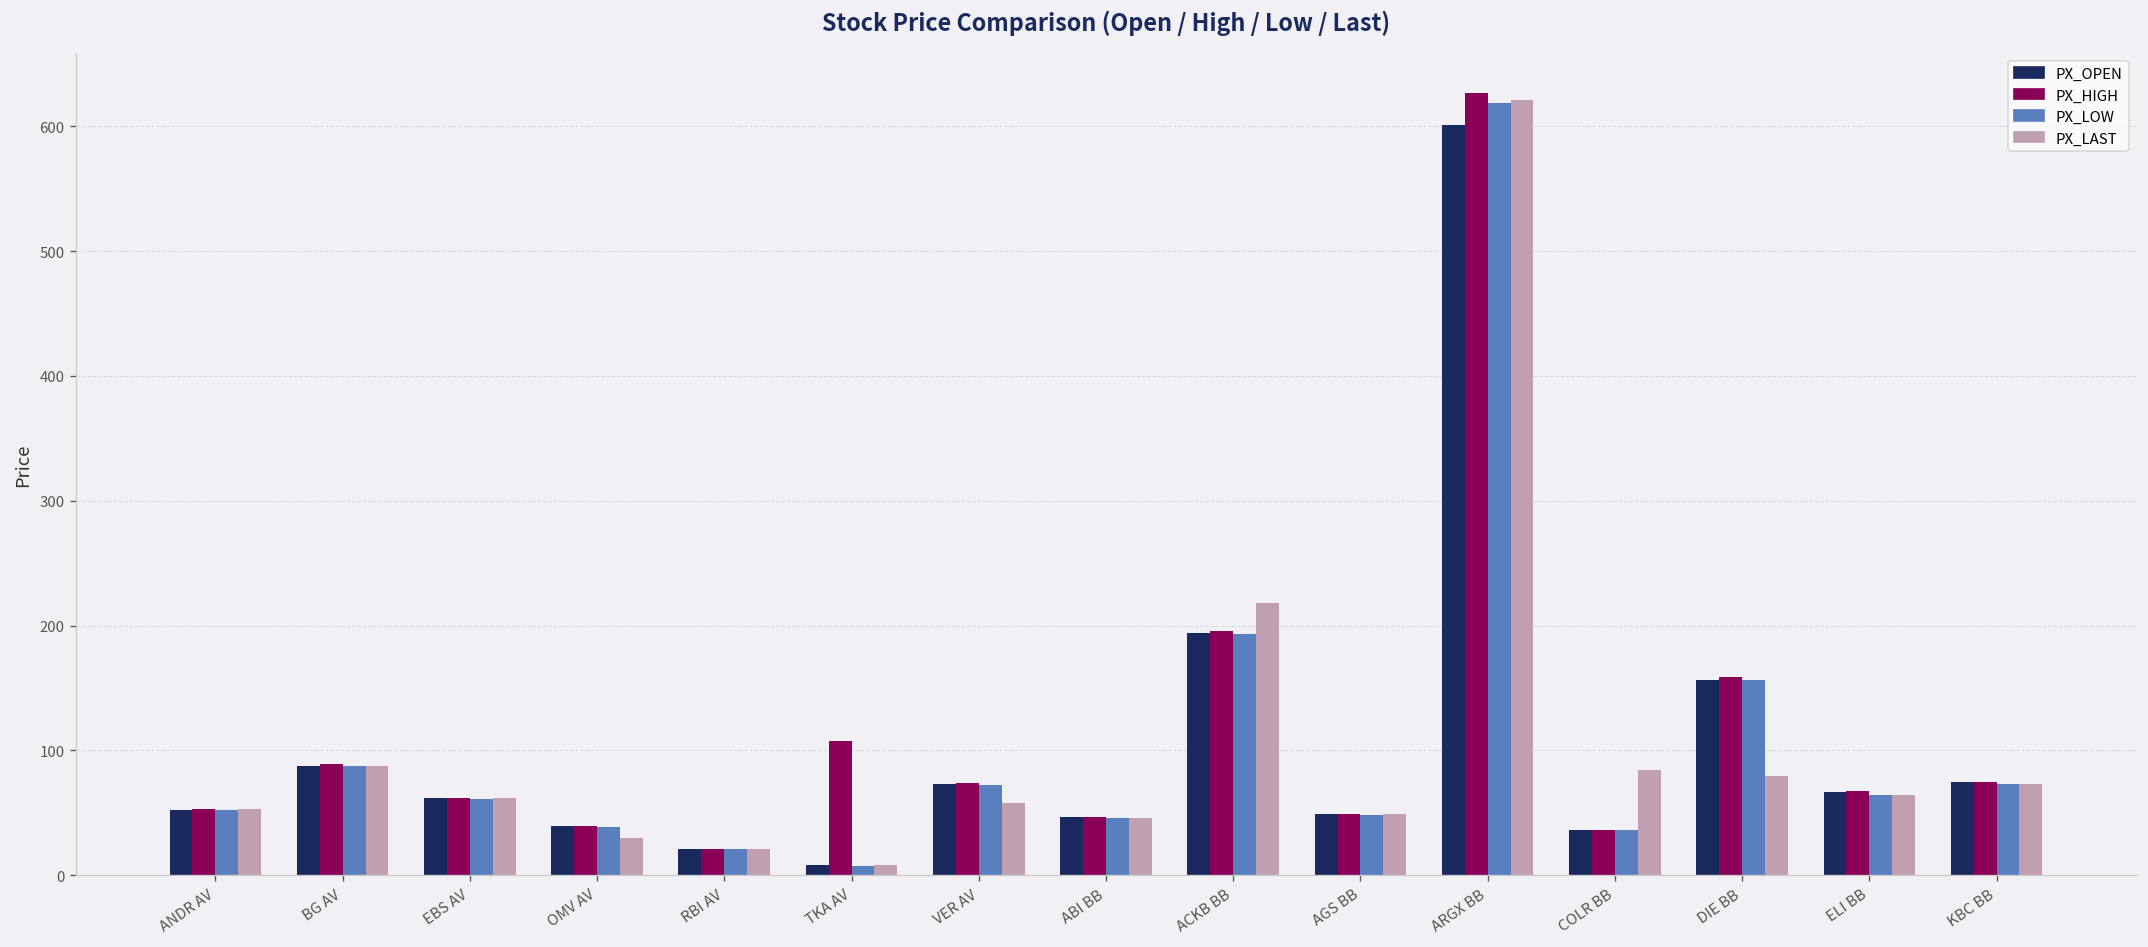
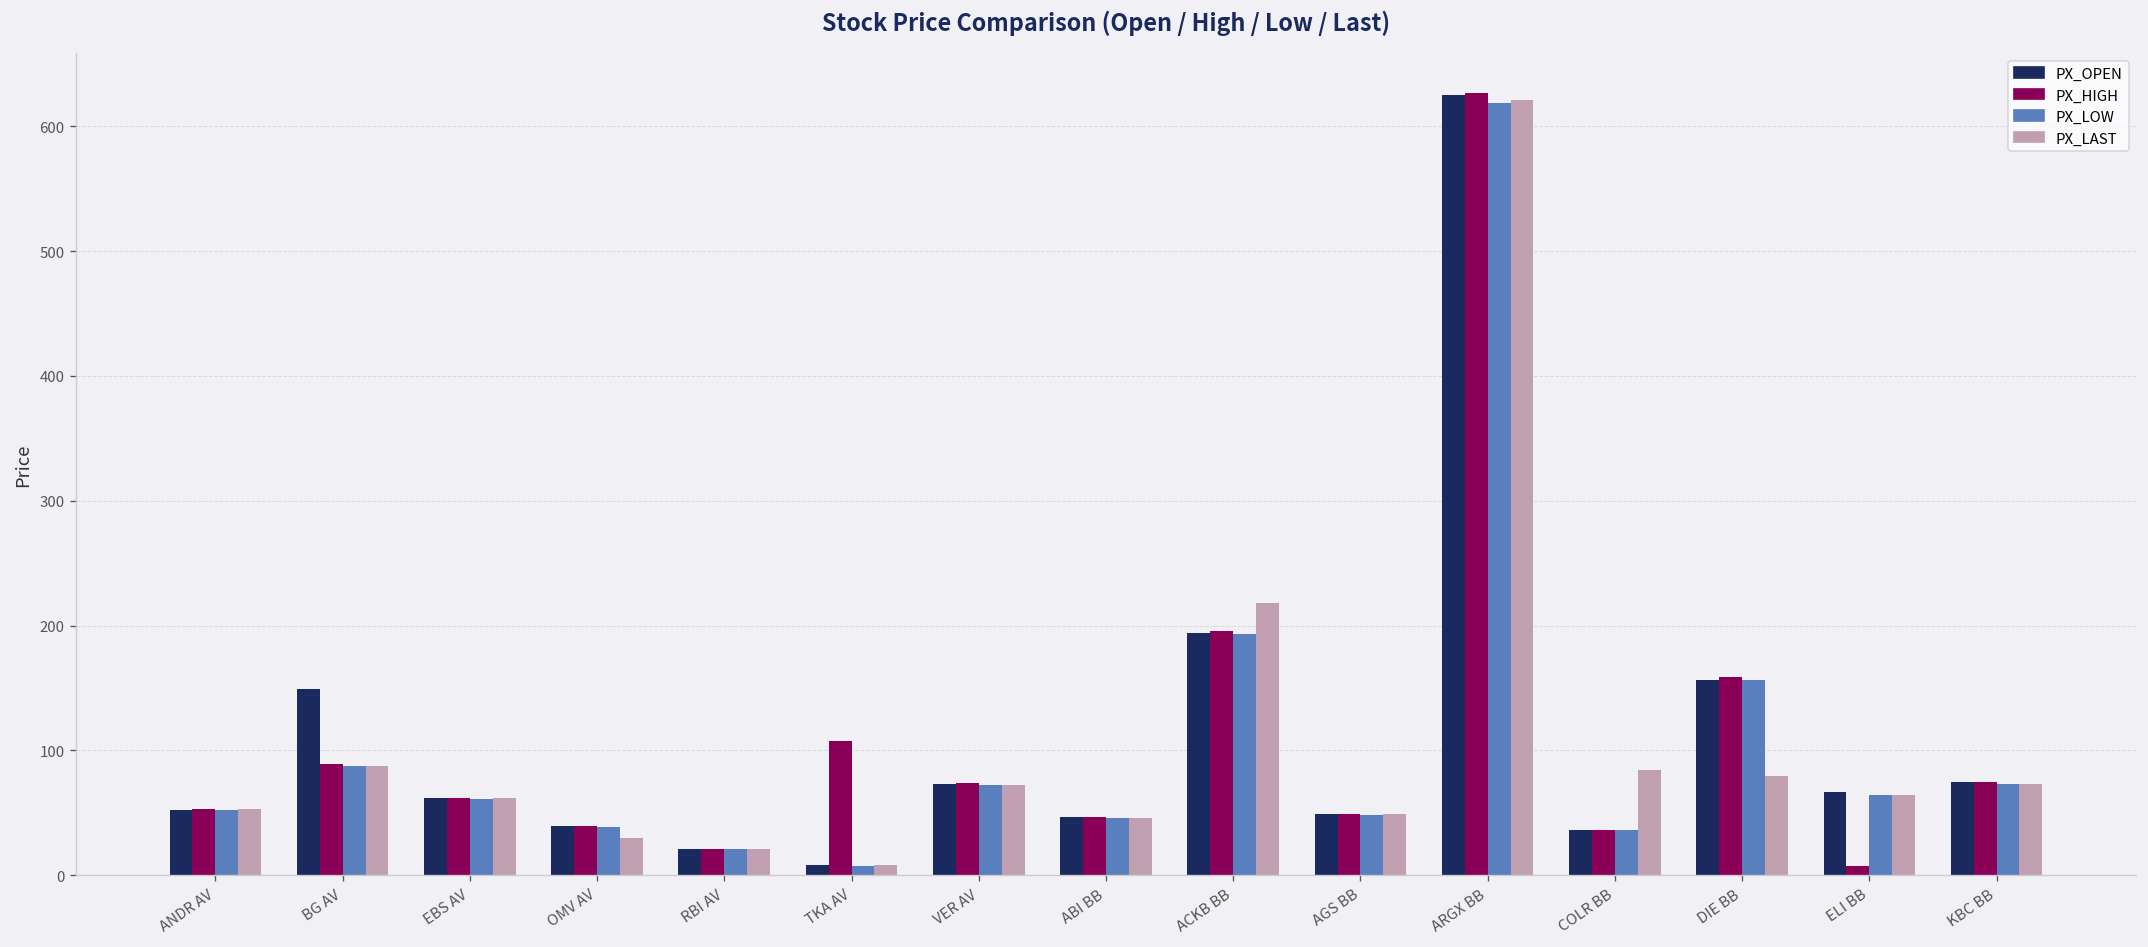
PX_OPEN, BG AV: 88 -> 149
PX_LAST, VER AV: 58 -> 72
PX_OPEN, ARGX BB: 601 -> 625
PX_HIGH, ELI BB: 67 -> 7
